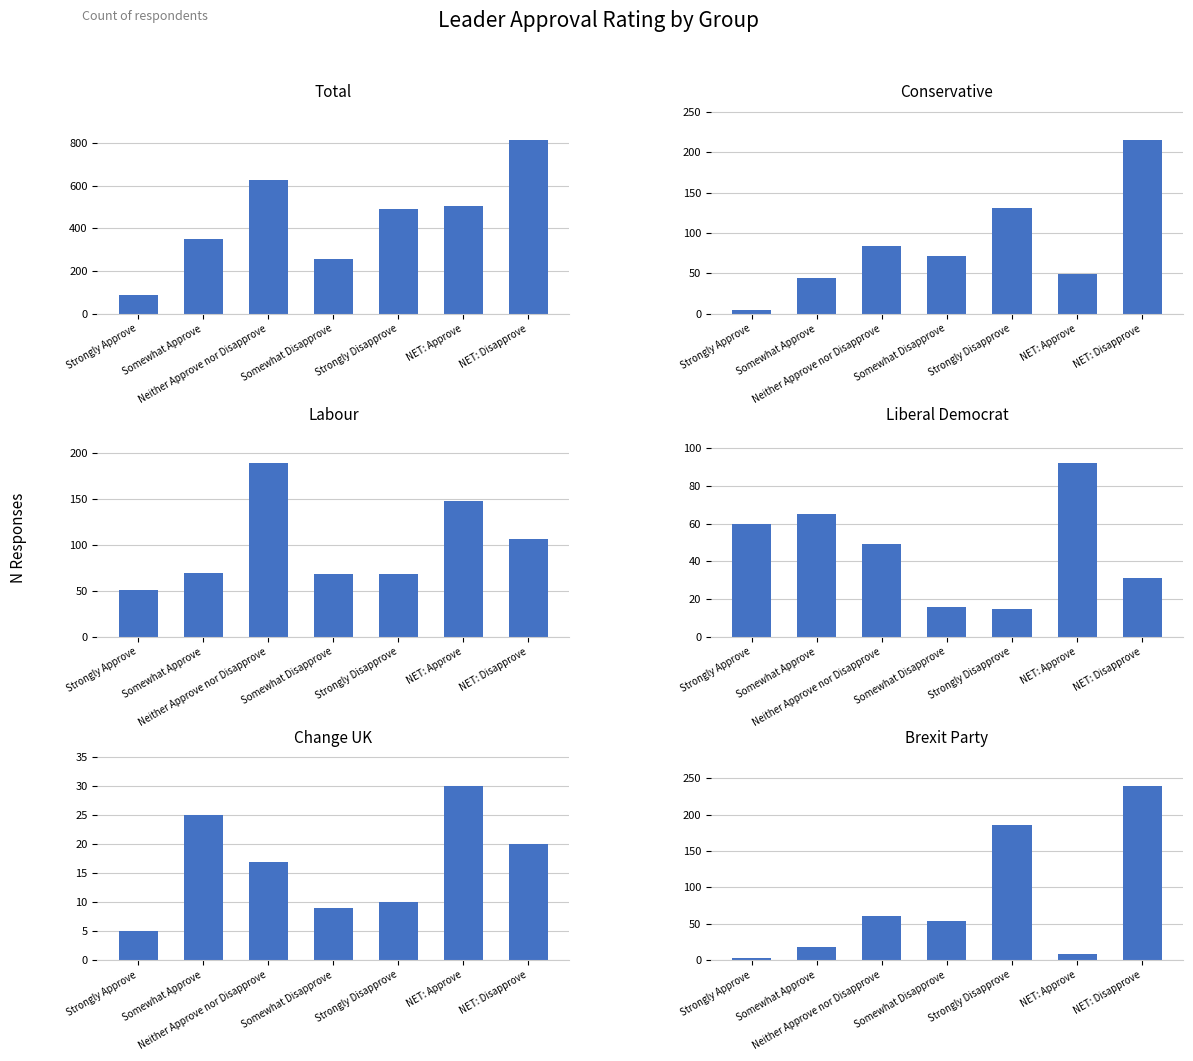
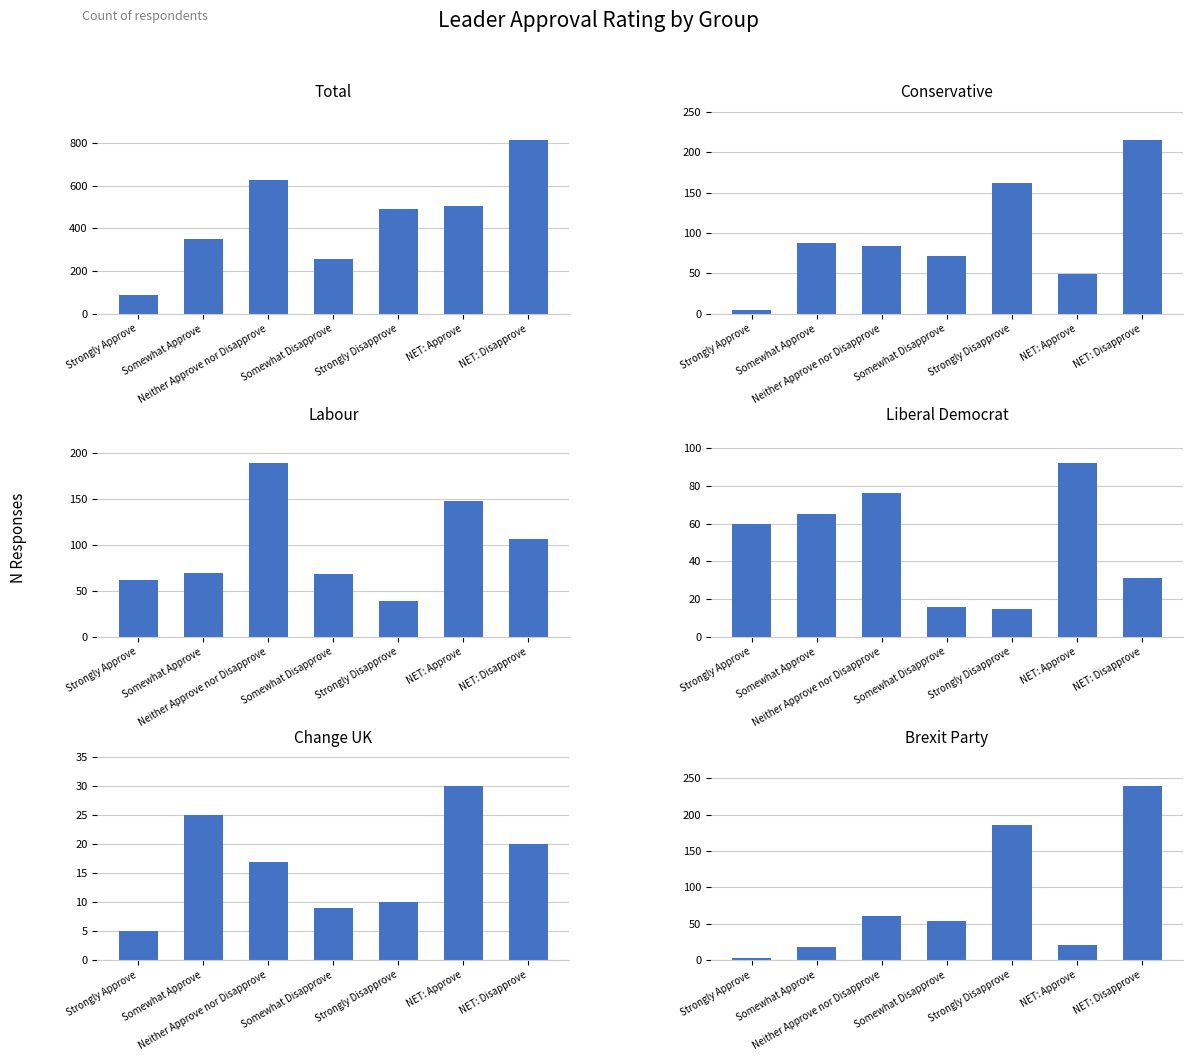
Conservative, Somewhat Approve: 40 -> 90
Conservative, Strongly Disapprove: 130 -> 160
Labour, Strongly Approve: 50 -> 60
Labour, Strongly Disapprove: 70 -> 40
Liberal Democrat, Neither Approve nor Disapprove: 49 -> 76
Brexit Party, NET: Approve: 10 -> 20
